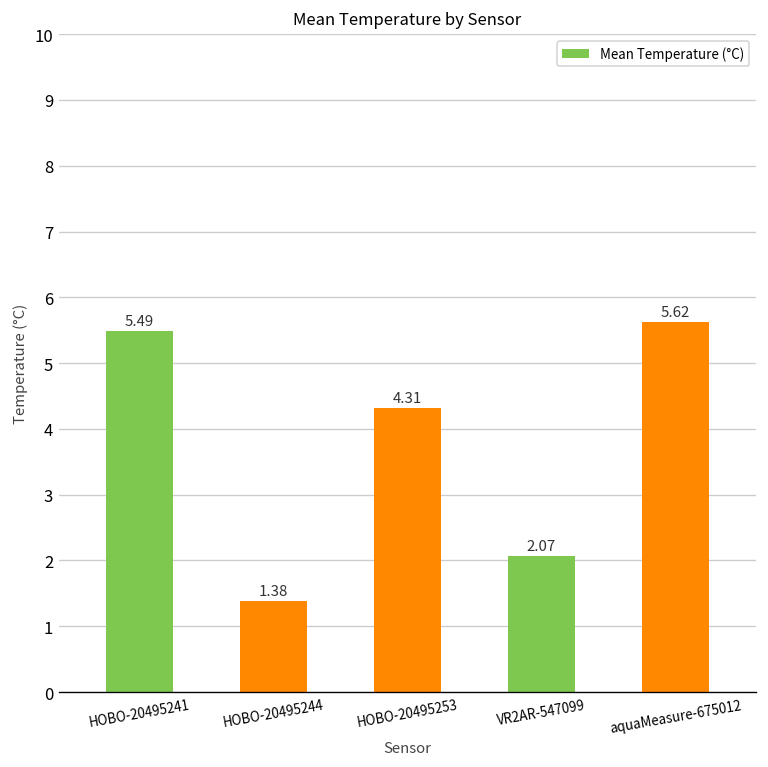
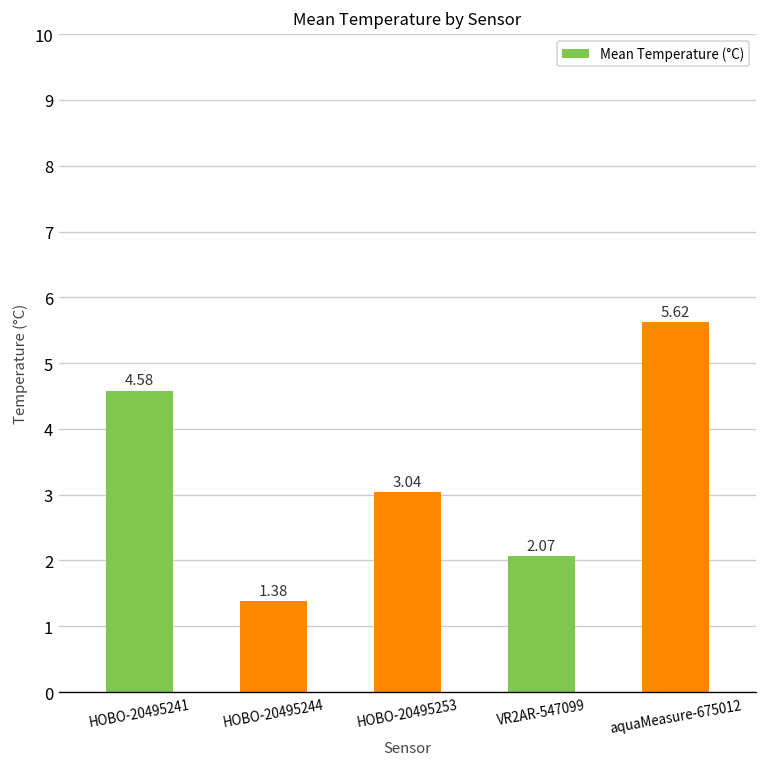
HOBO-20495241: 5.49 -> 4.58
HOBO-20495253: 4.31 -> 3.04
